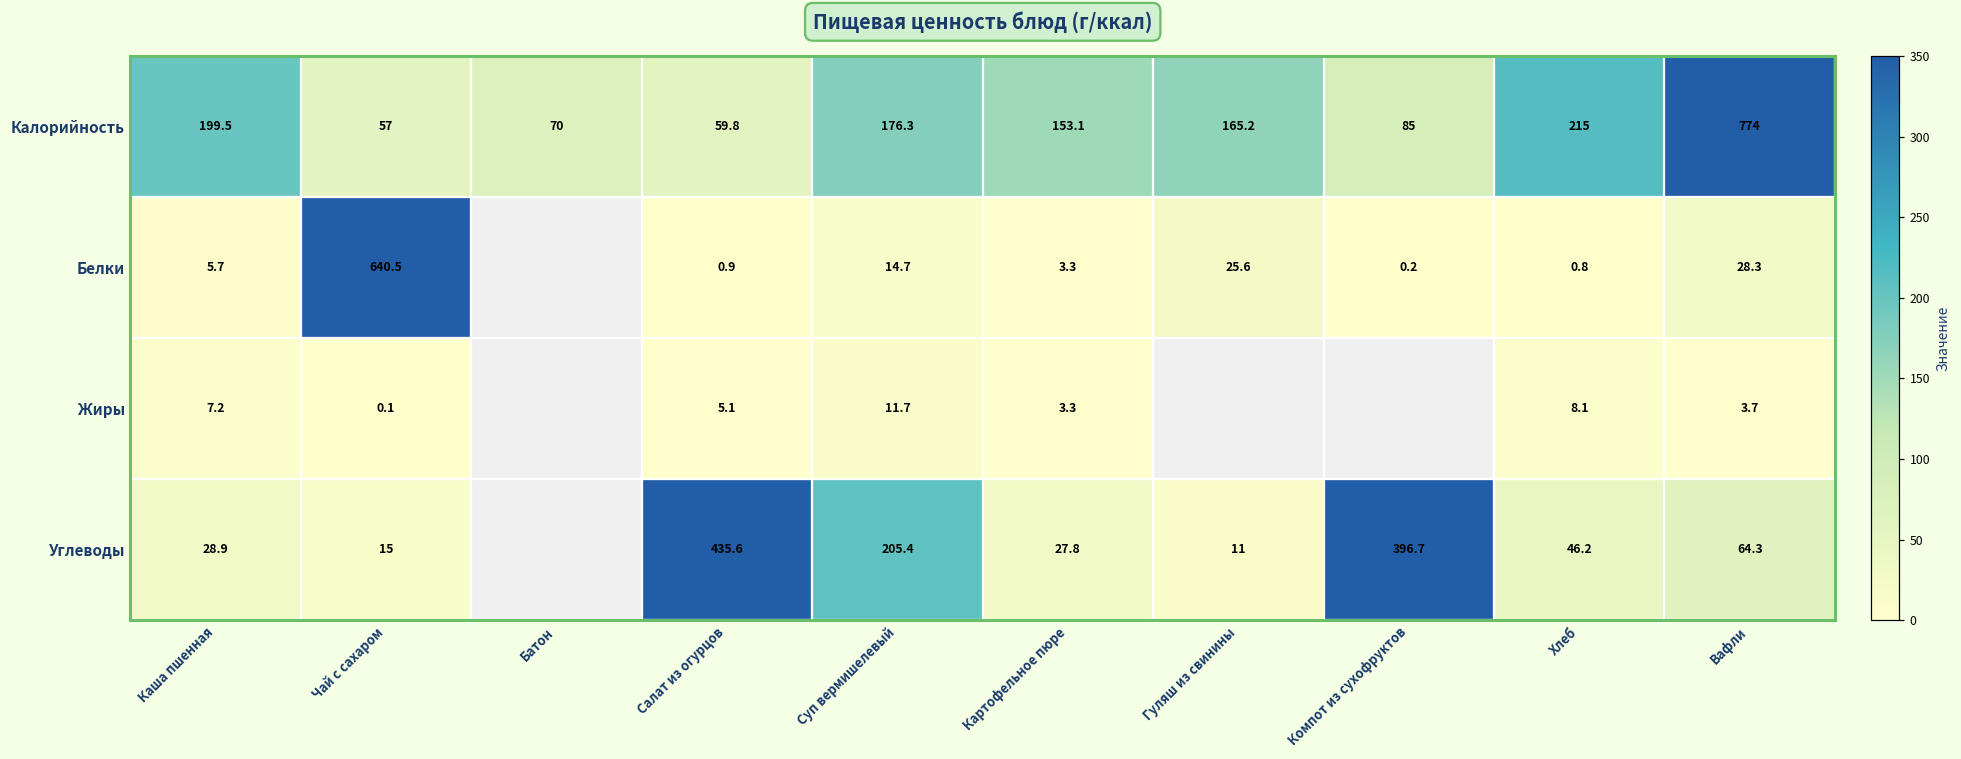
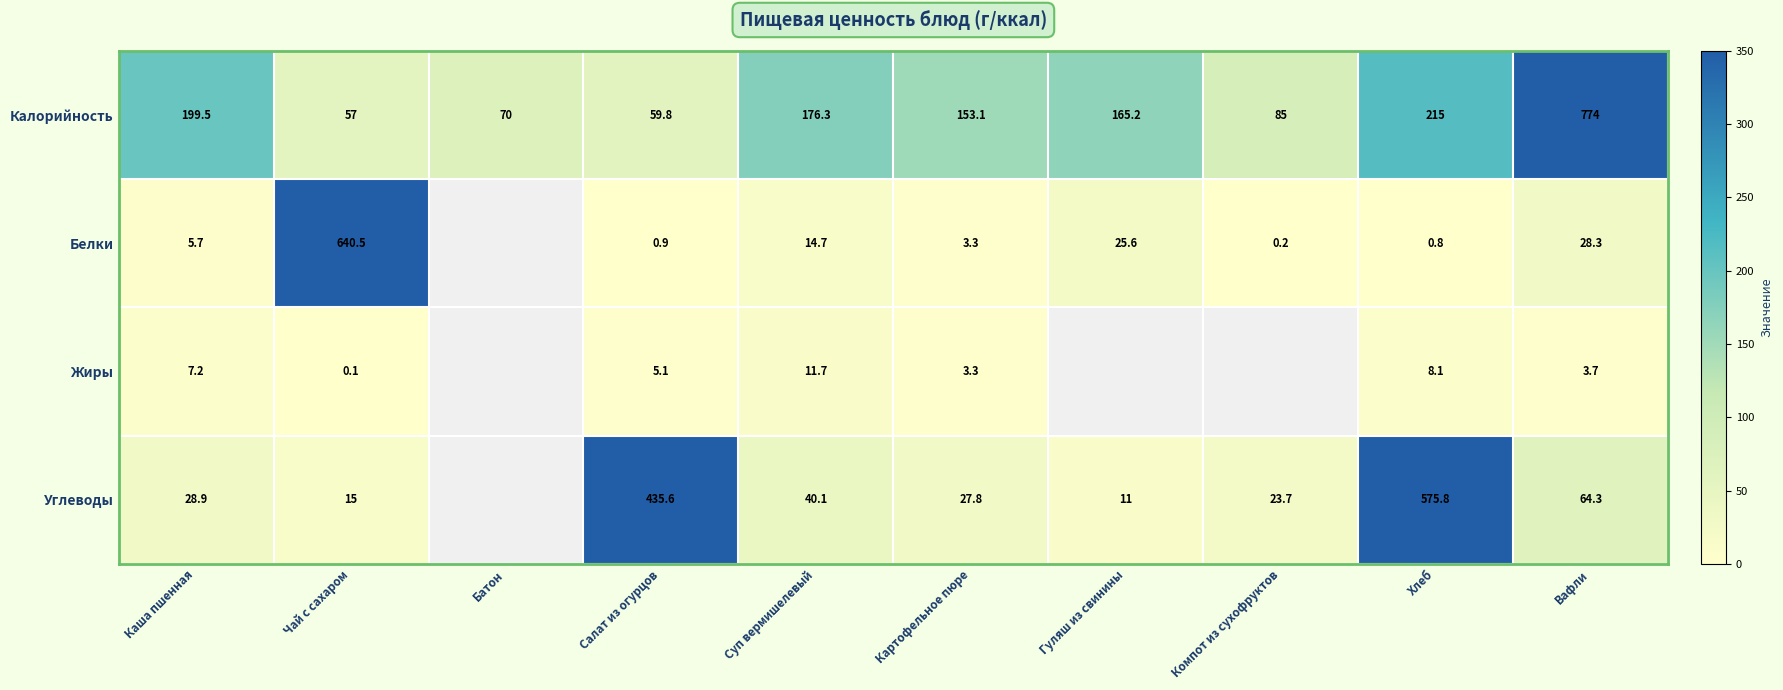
Углеводы, Суп вермишелевый: 205.4 -> 40.1
Углеводы, Компот из сухофруктов: 396.7 -> 23.7
Углеводы, Хлеб: 46.2 -> 575.8
